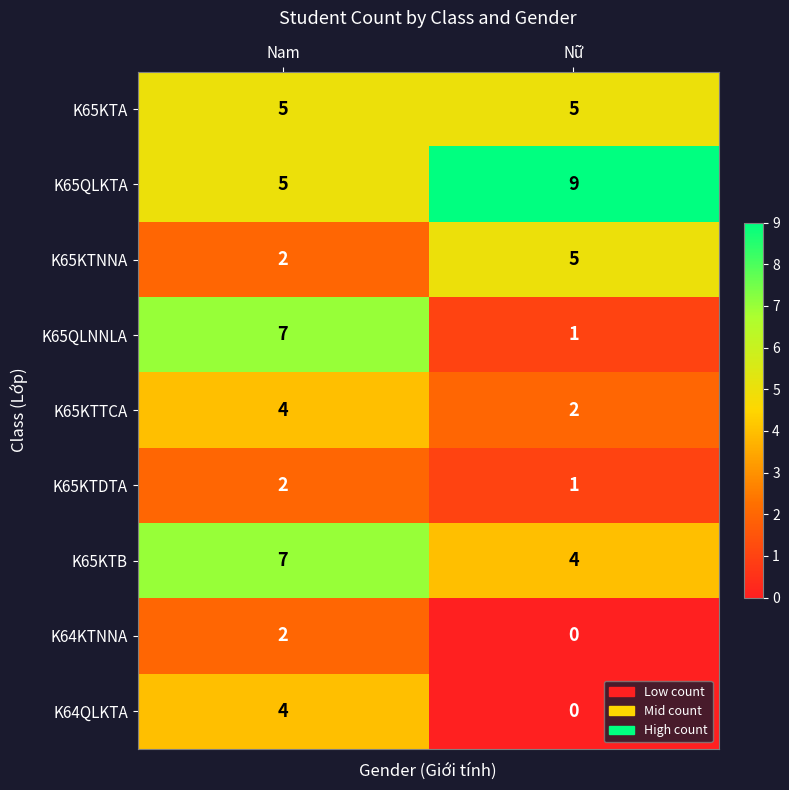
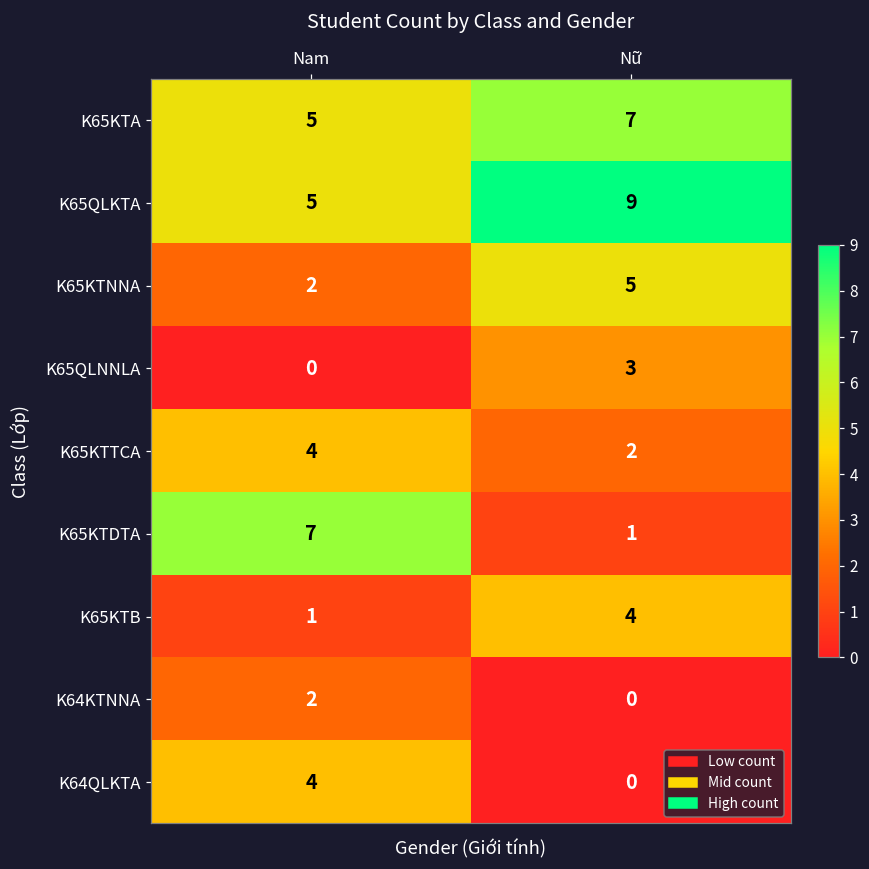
K65KTA, Nữ: 5 -> 7
K65QLNNLA, Nam: 7 -> 0
K65QLNNLA, Nữ: 1 -> 3
K65KTDTA, Nam: 2 -> 7
K65KTB, Nam: 7 -> 1
